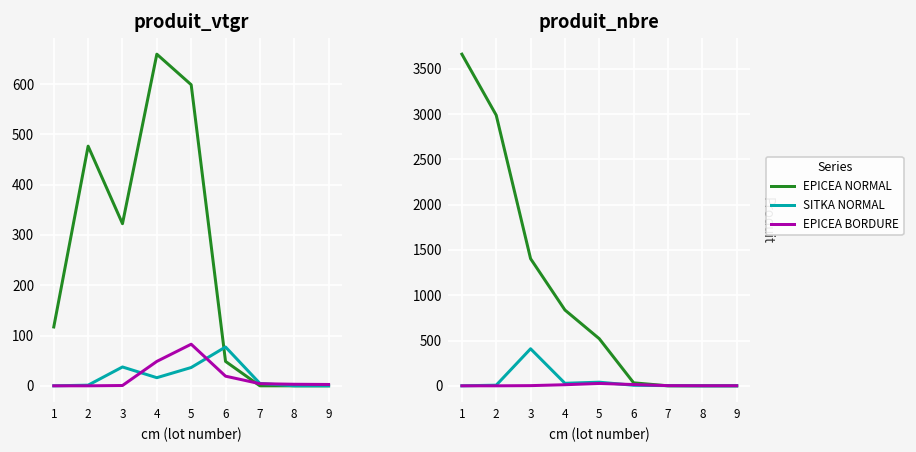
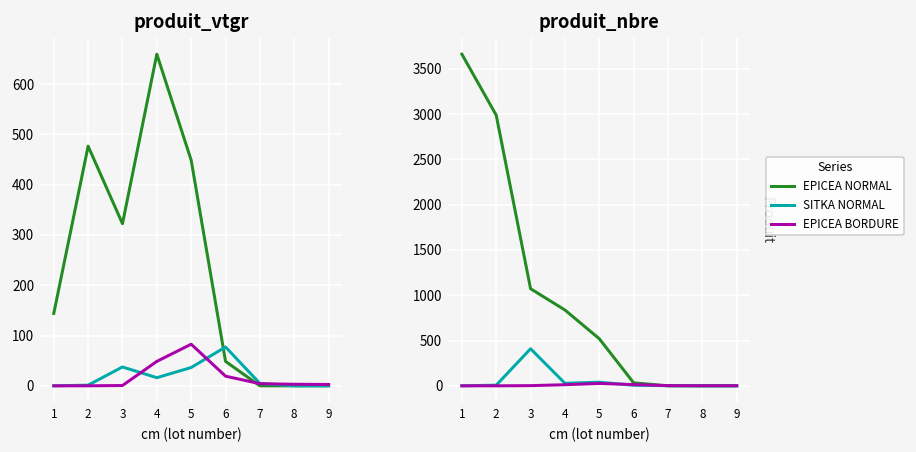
produit_vtgr, EPICEA NORMAL, 1: 120 -> 140
produit_vtgr, EPICEA NORMAL, 5: 600 -> 450
produit_nbre, EPICEA NORMAL, 3: 1400 -> 1100
